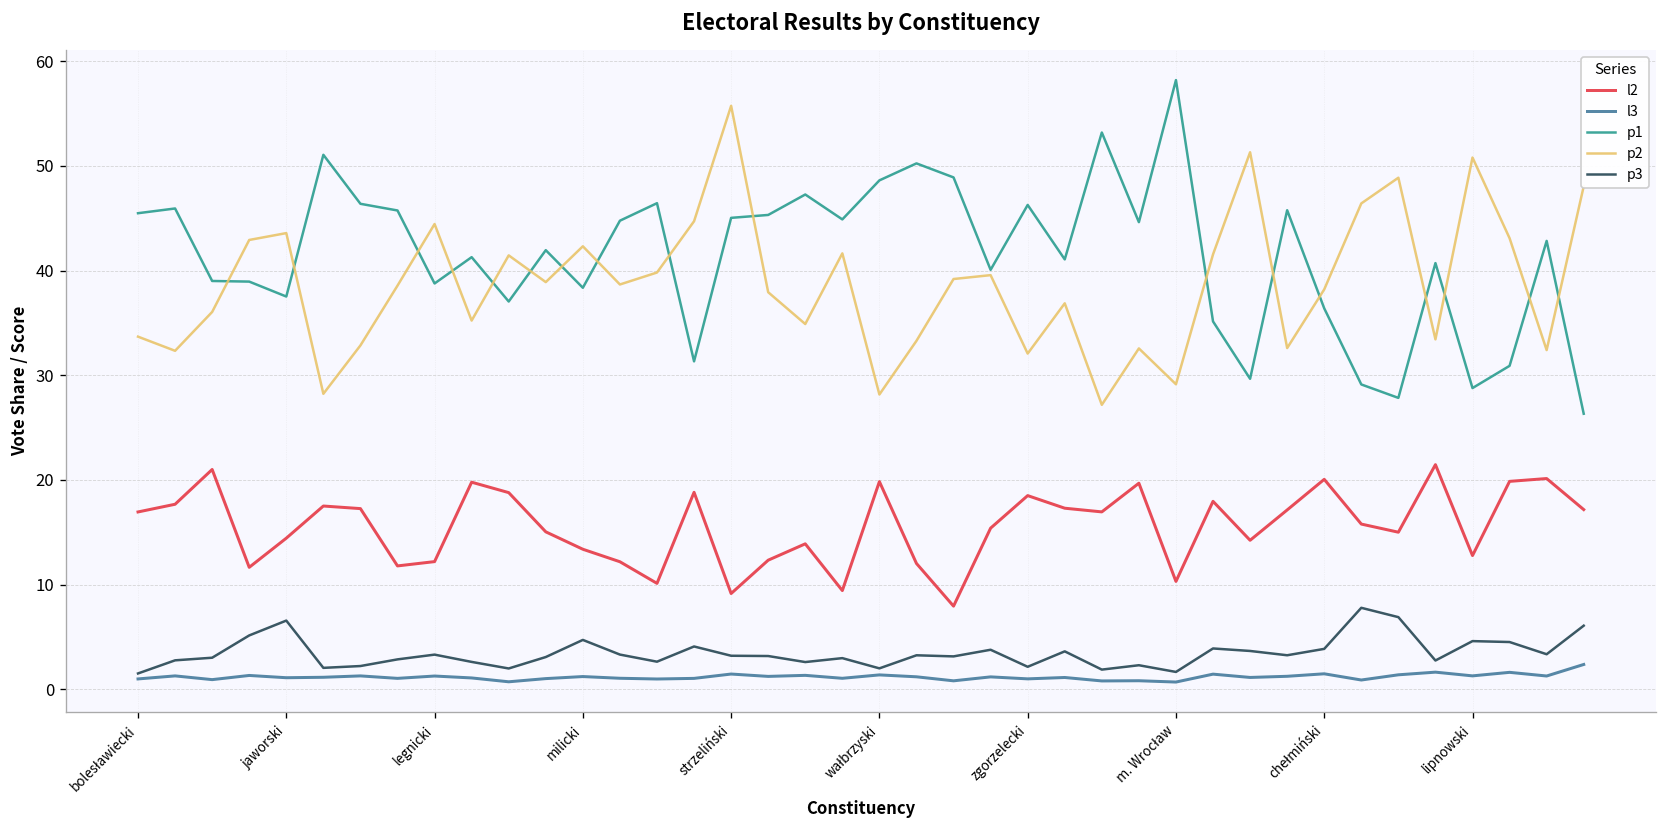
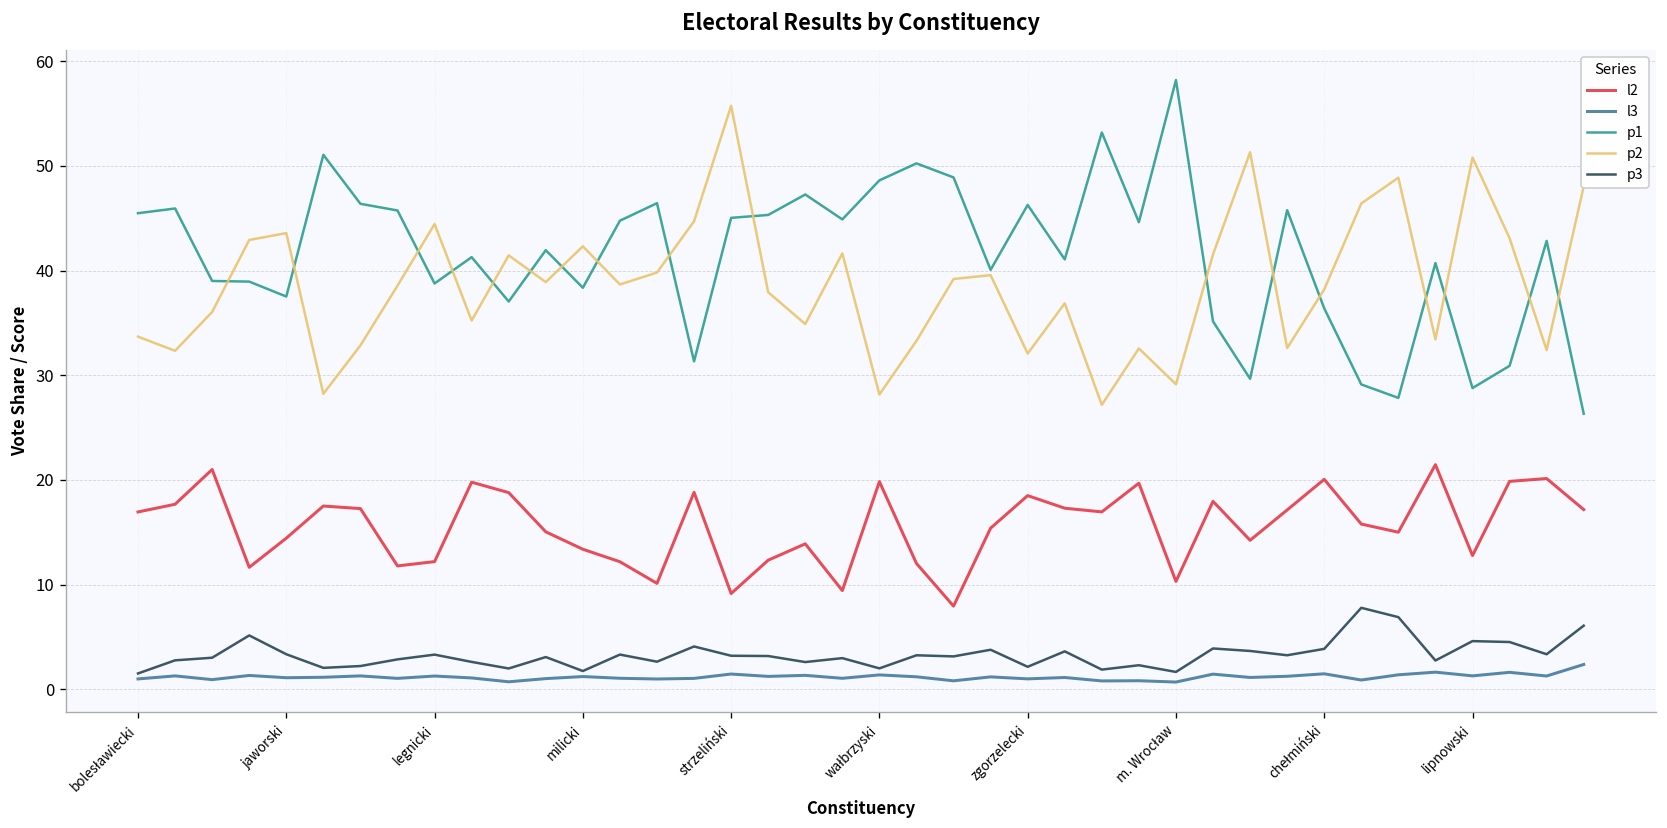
p3, jaworski: 7 -> 3
p3, milicki: 5 -> 2
